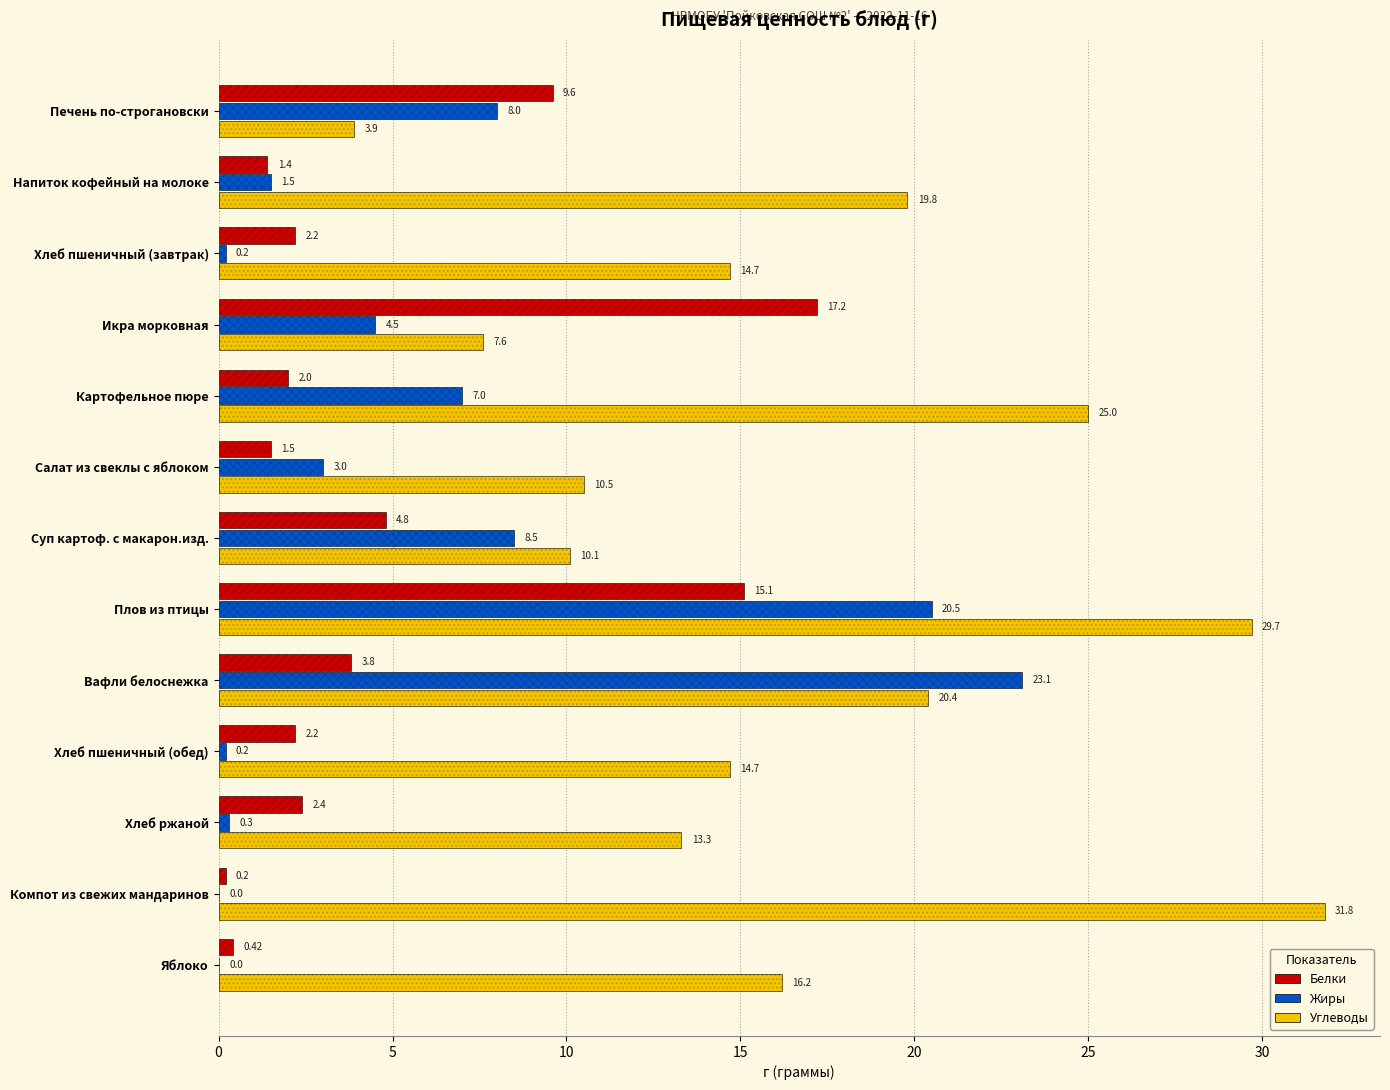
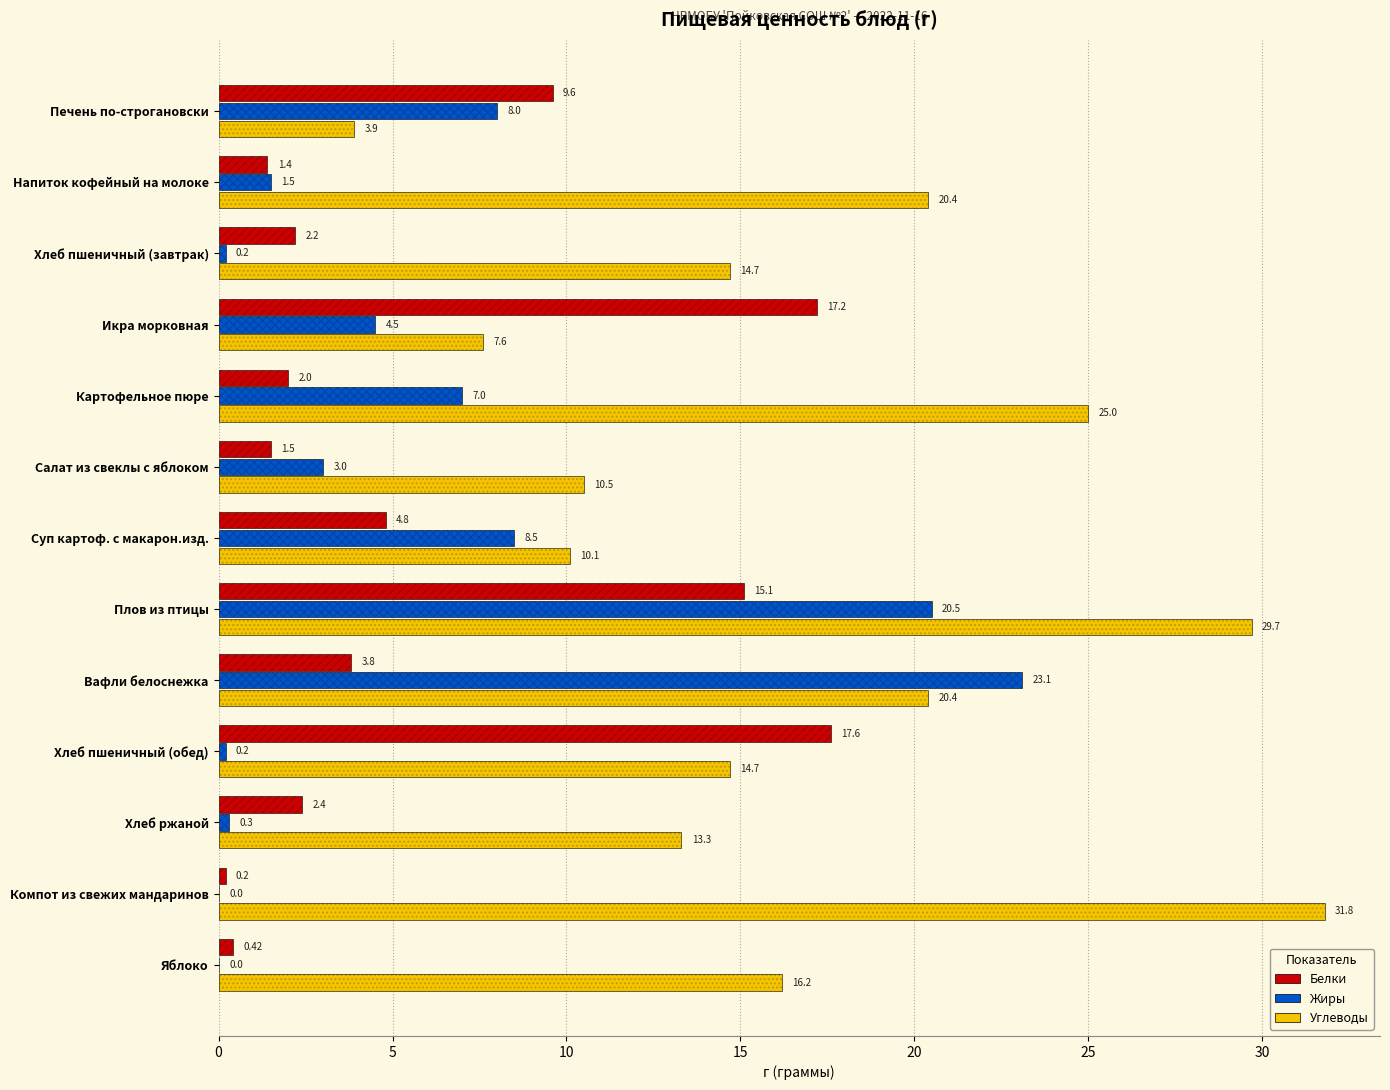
Углеводы, Напиток кофейный на молоке: 19.8 -> 20.4
Белки, Хлеб пшеничный (обед): 2.2 -> 17.6
